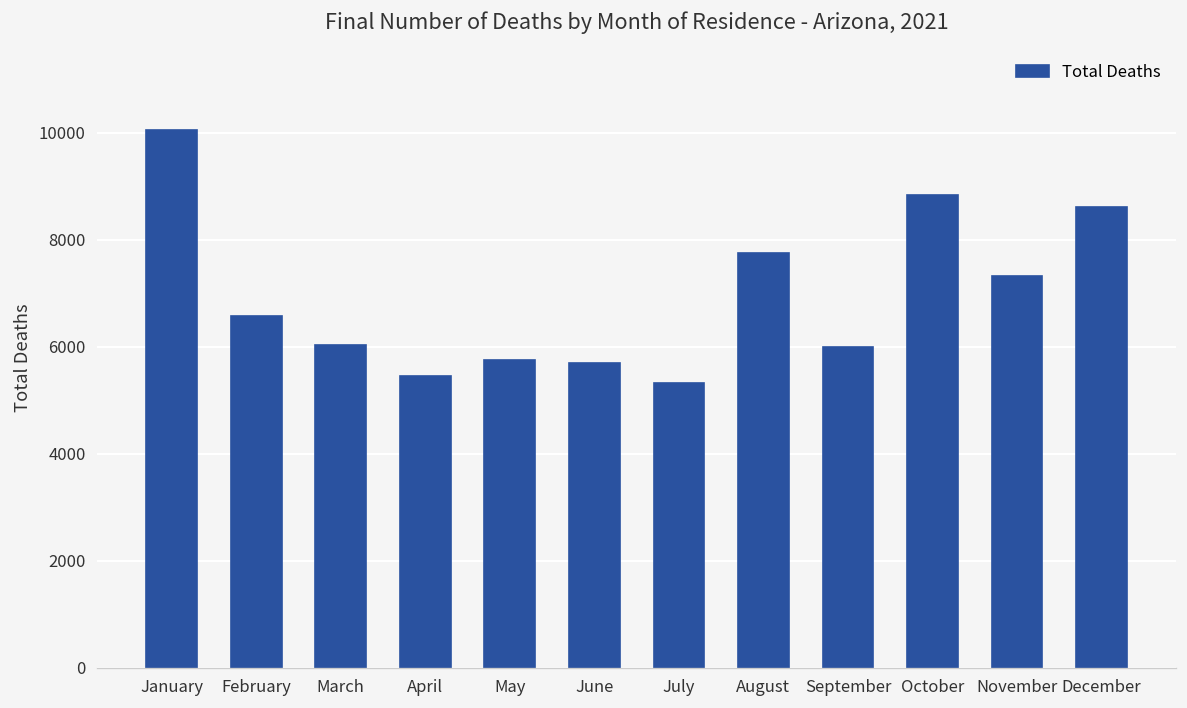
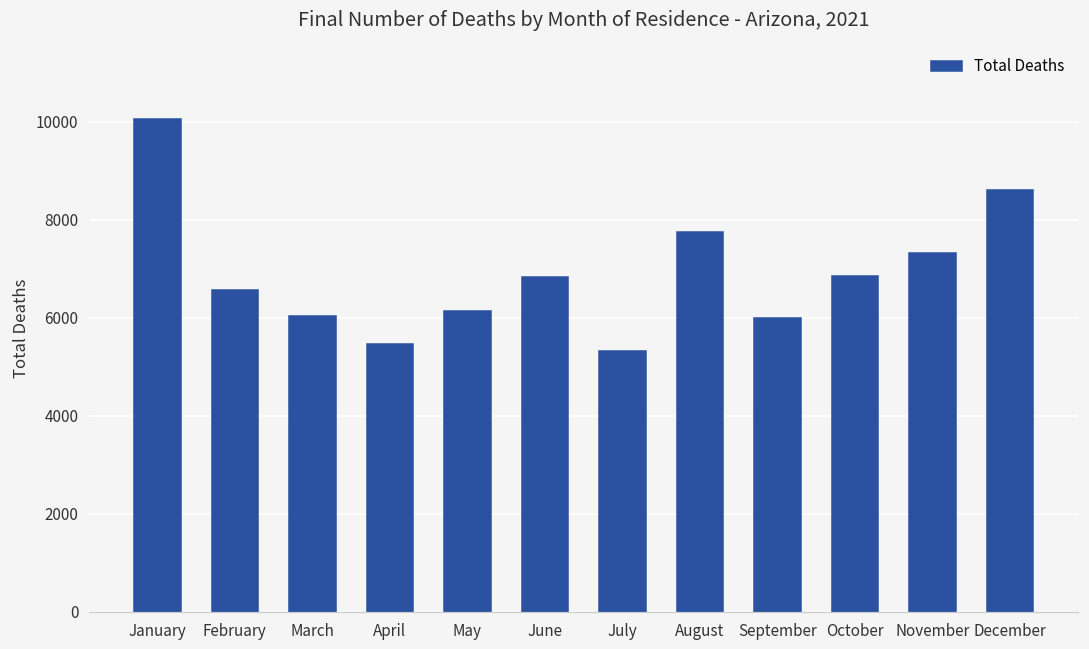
May: 5700 -> 6100
June: 5700 -> 6800
October: 8800 -> 6800
